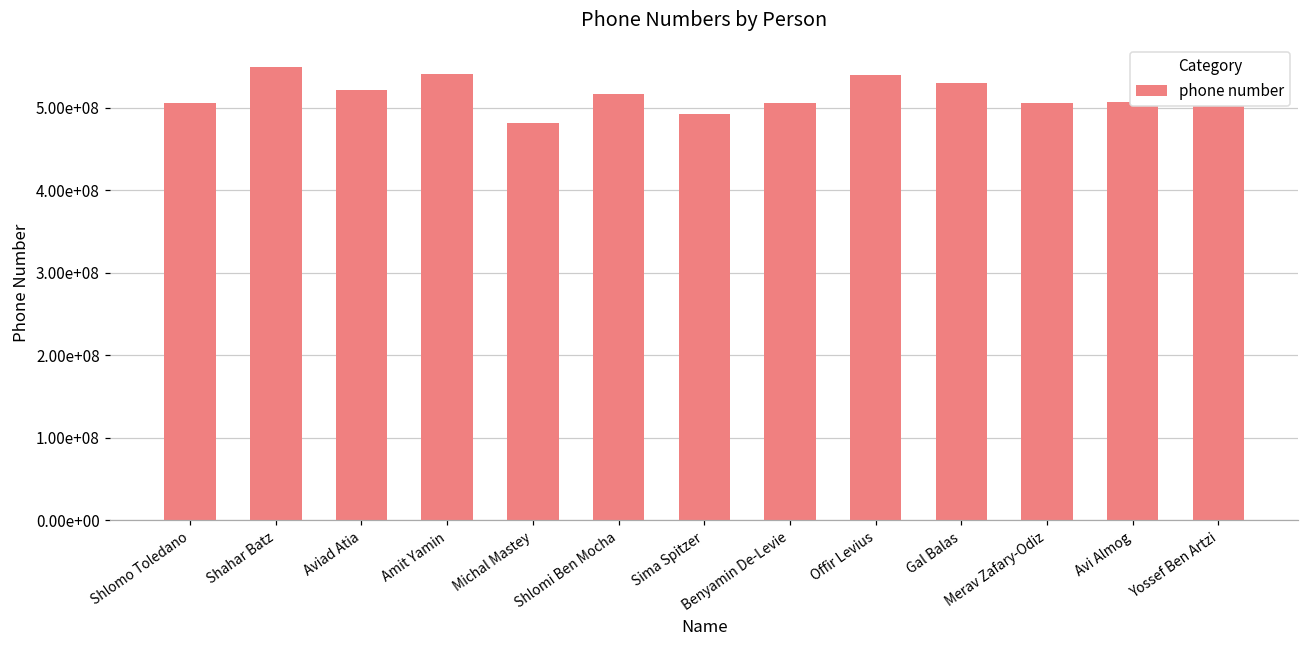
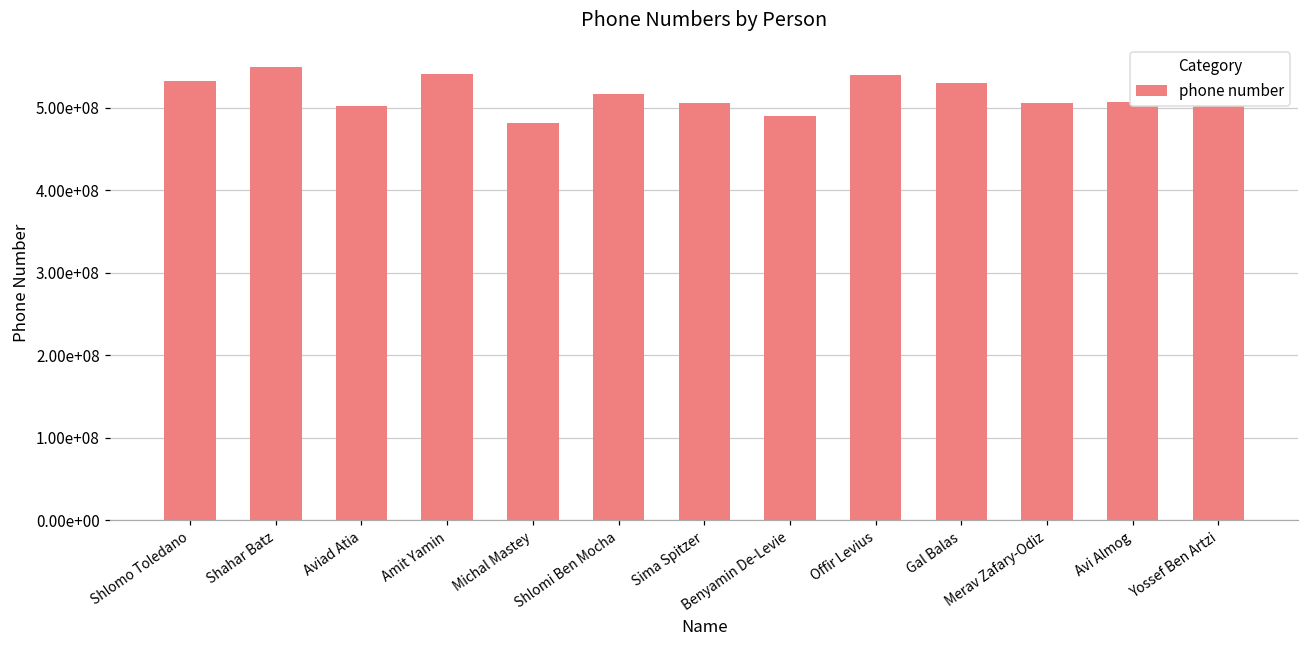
Shlomo Toledano: 510000000 -> 530000000
Aviad Atia: 520000000 -> 500000000
Sima Spitzer: 490000000 -> 510000000
Benyamin De-Levie: 510000000 -> 490000000
